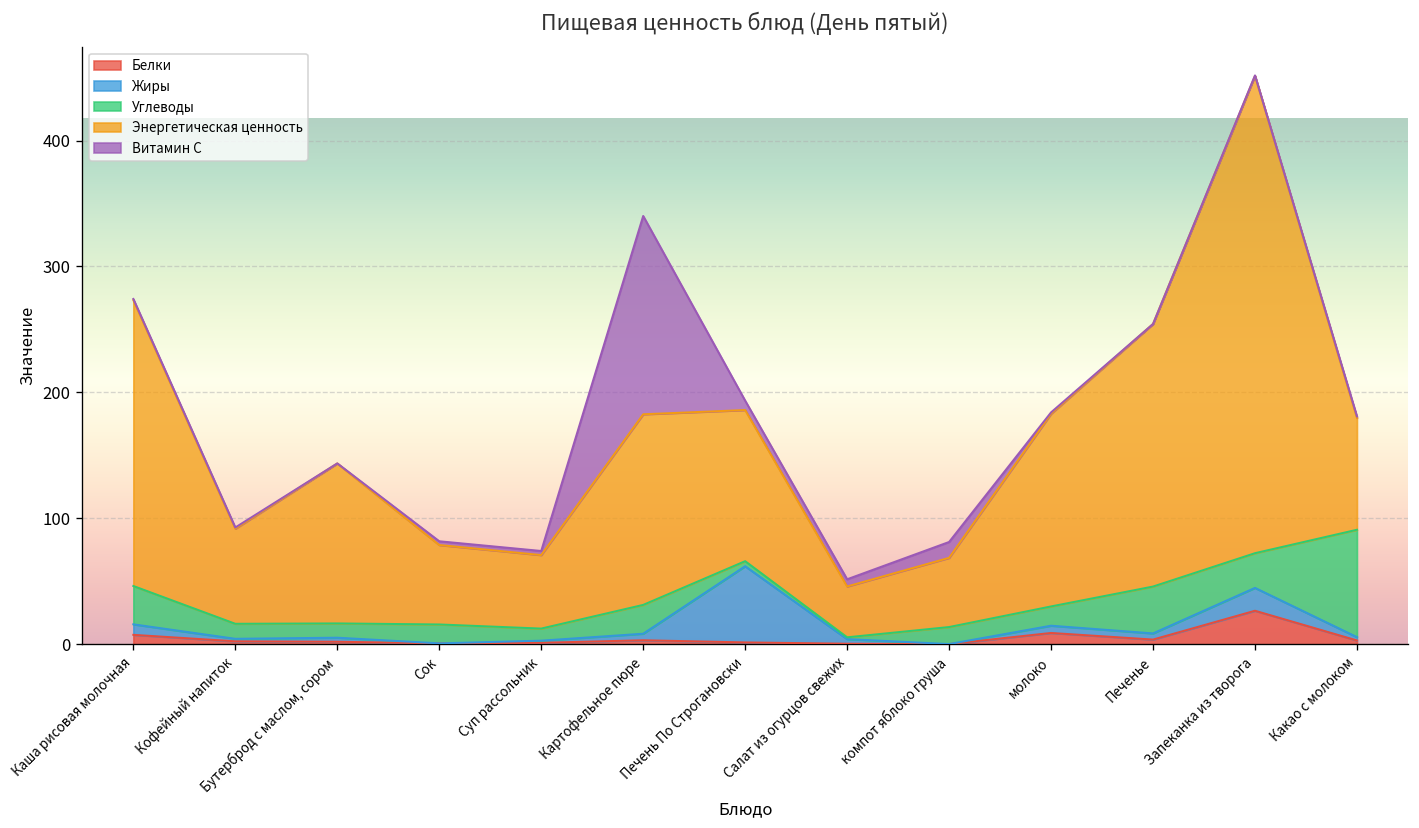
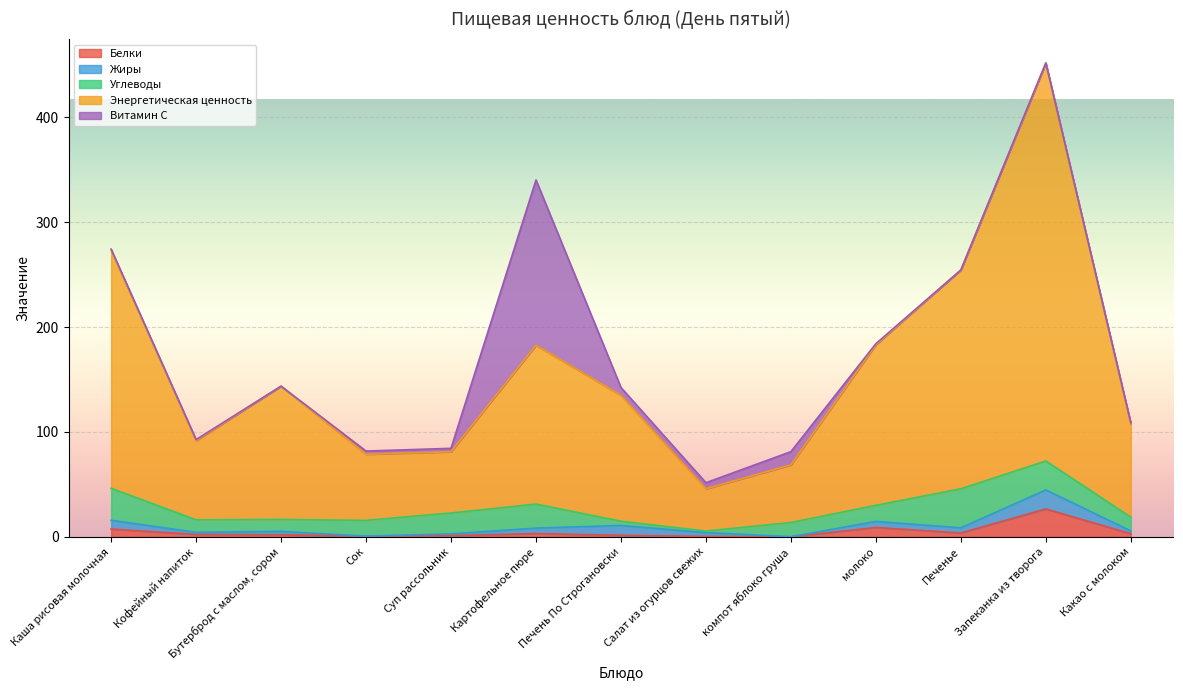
Углеводы, Суп рассольник: 10 -> 20
Жиры, Печень По Строгановски: 61 -> 9
Углеводы, Какао с молоком: 85 -> 13
